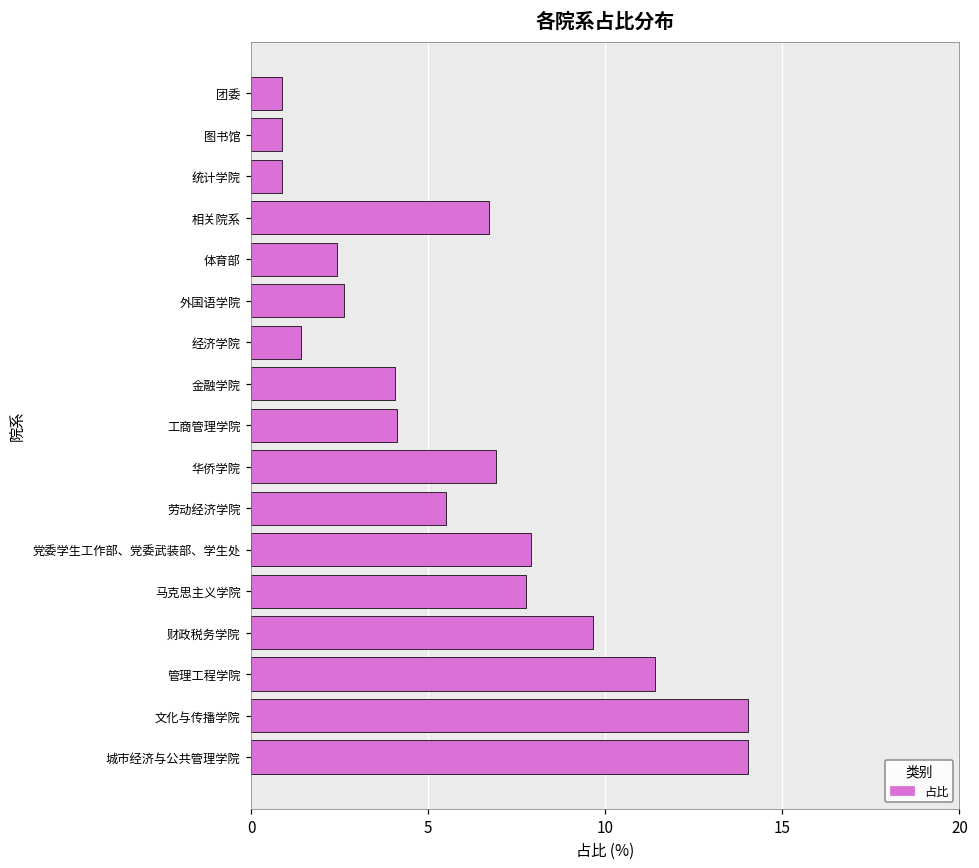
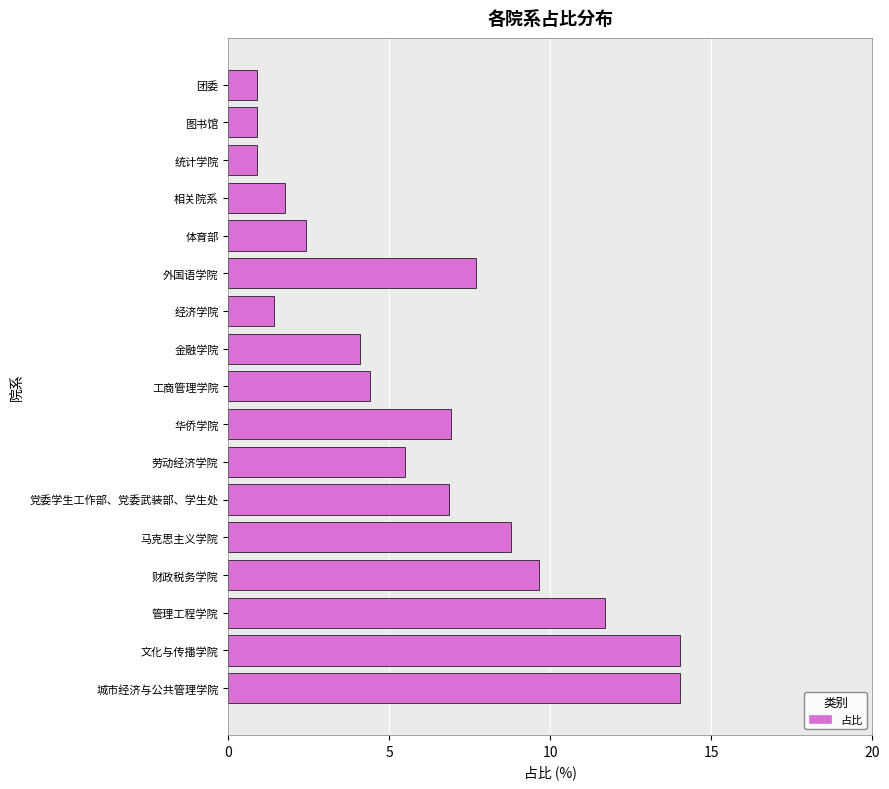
相关院系: 6.7 -> 1.8
外国语学院: 2.6 -> 7.7
工商管理学院: 4.1 -> 4.4
党委学生工作部、党委武装部、学生处: 7.9 -> 6.8
马克思主义学院: 7.7 -> 8.8
管理工程学院: 11.4 -> 11.7
